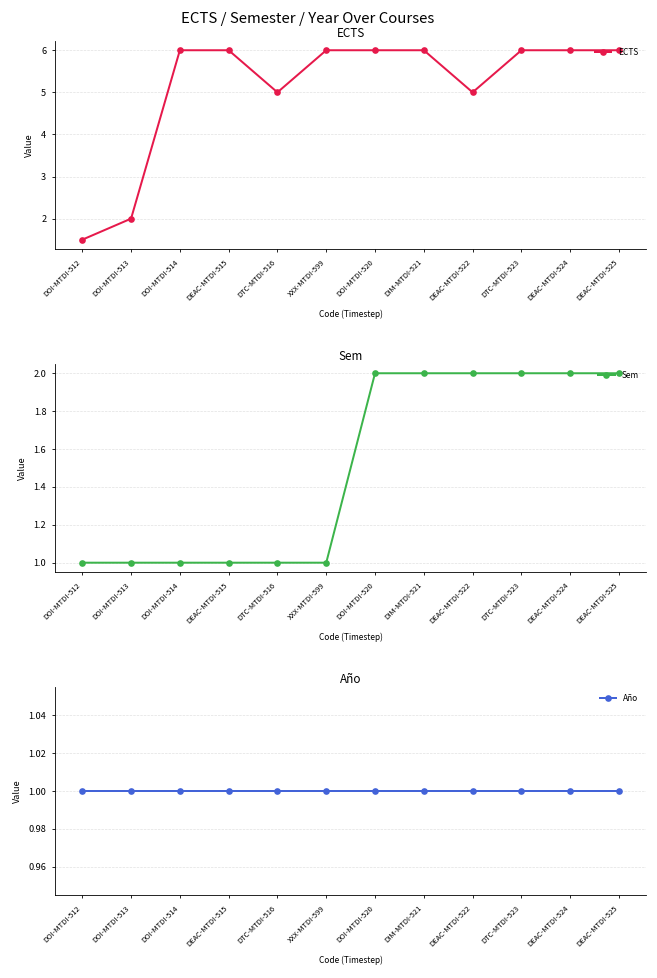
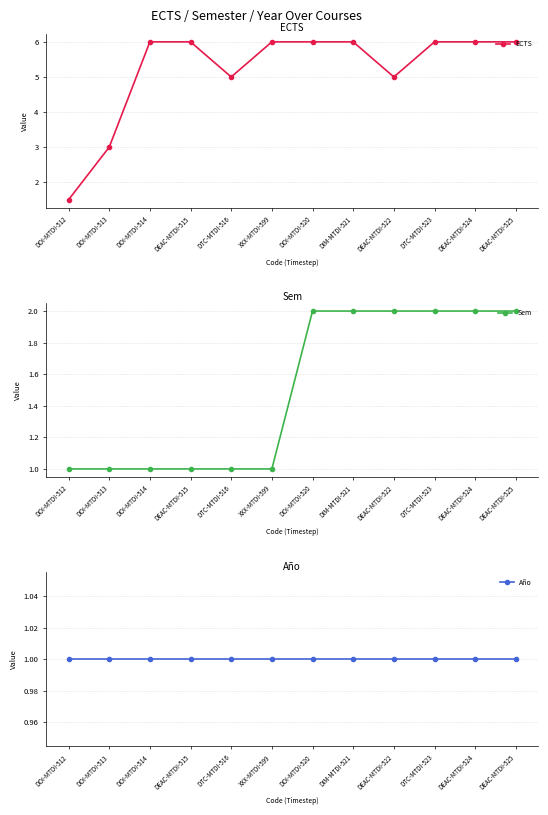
ECTS, DOI-MTDI-513: 2 -> 3
